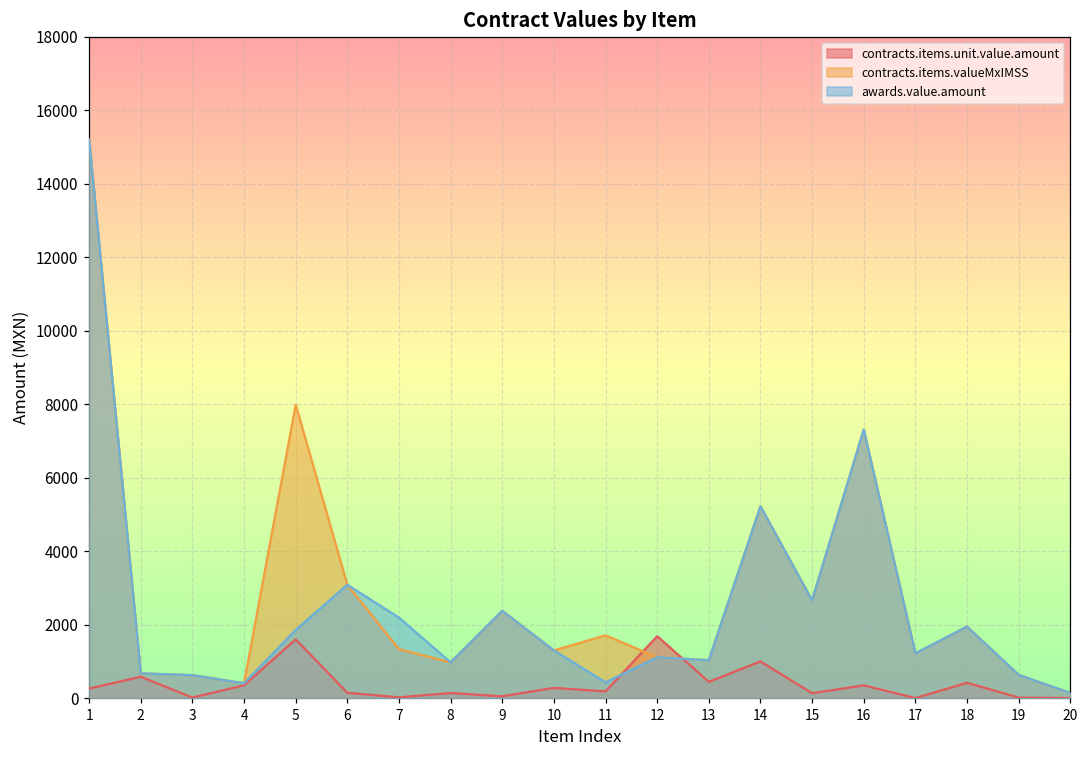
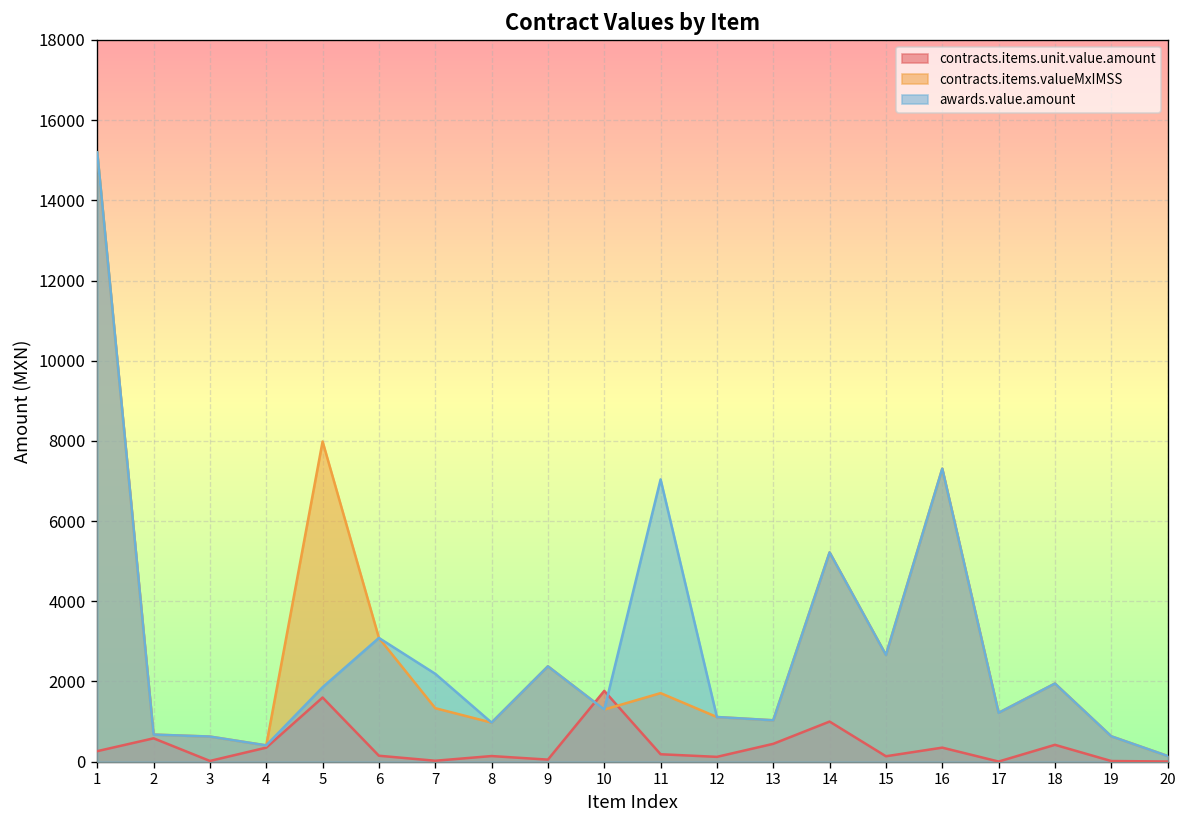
contracts.items.unit.value.amount, 10: 300 -> 1800
awards.value.amount, 11: 400 -> 7000
contracts.items.unit.value.amount, 12: 1700 -> 100
